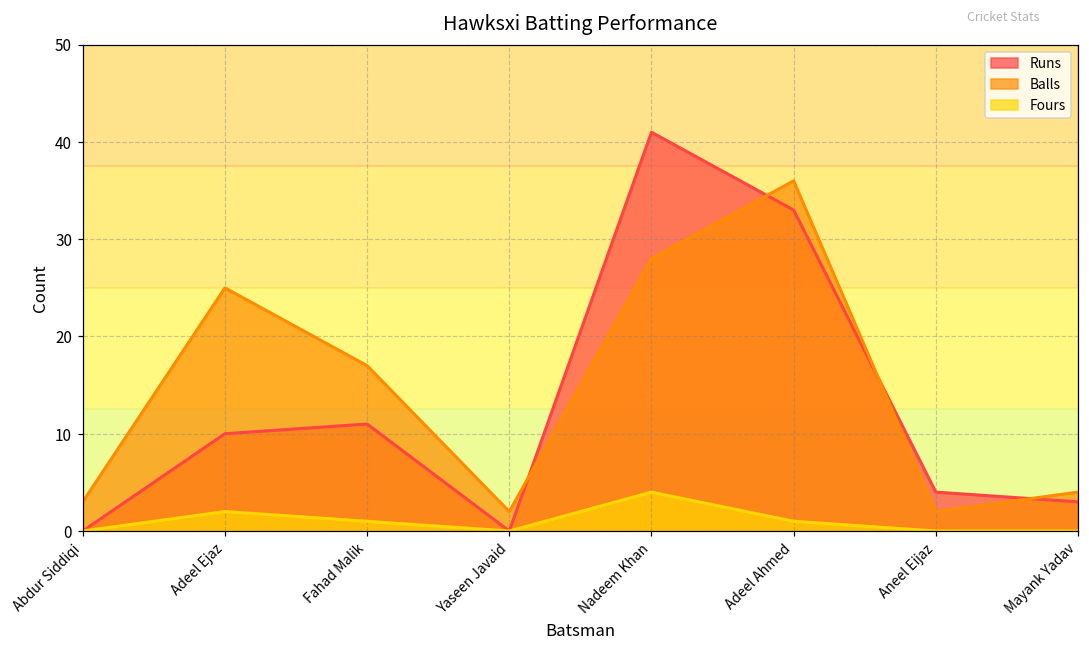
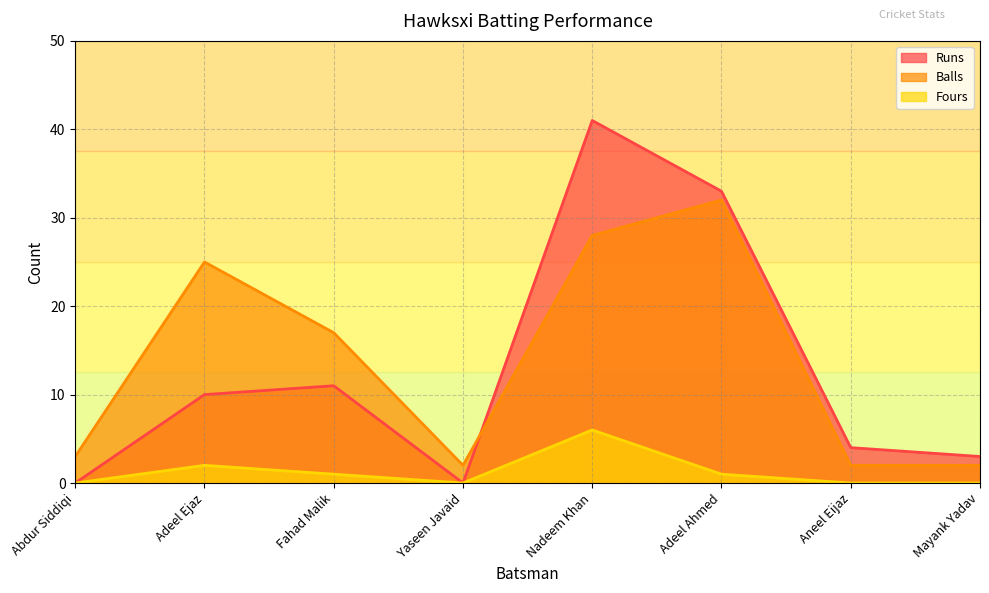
Fours, Nadeem Khan: 4 -> 6
Balls, Adeel Ahmed: 36 -> 32
Balls, Mayank Yadav: 4 -> 2
